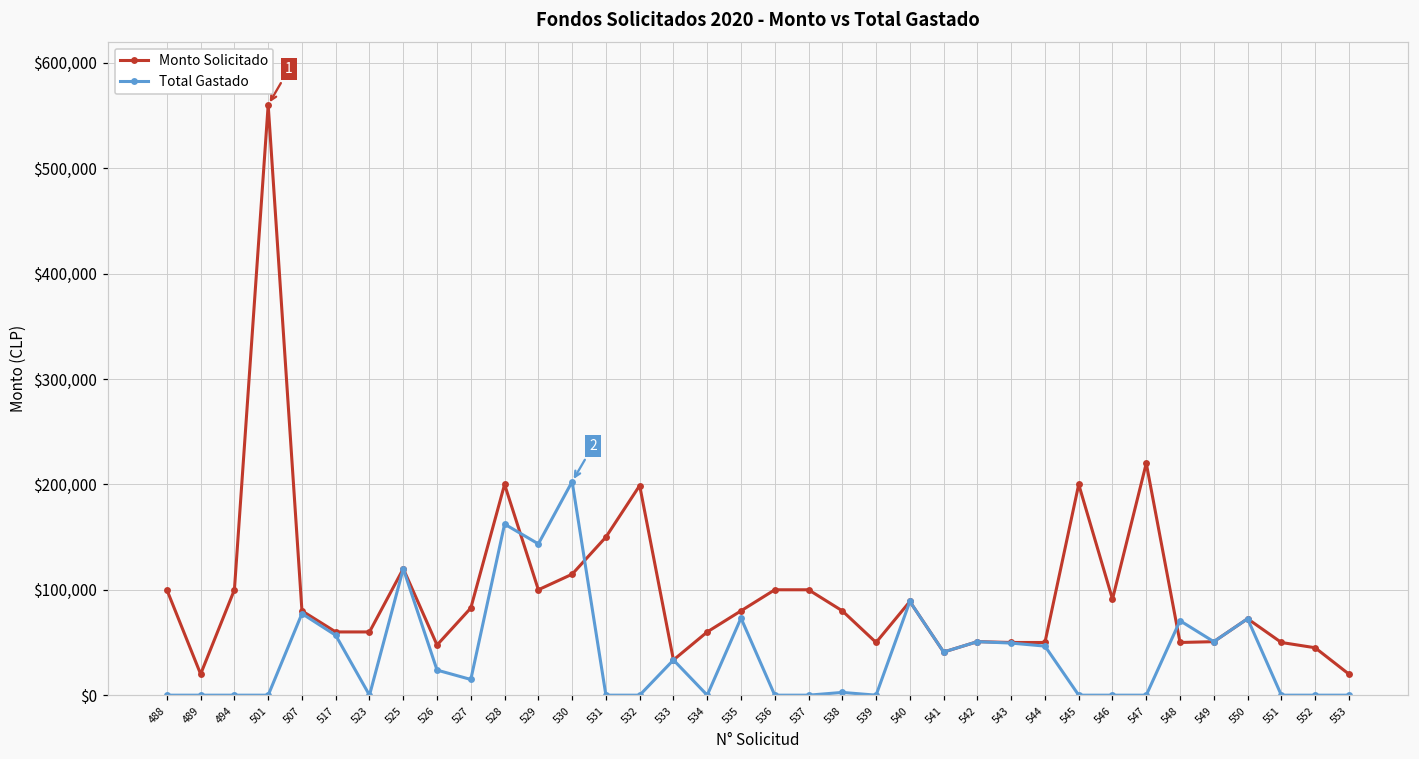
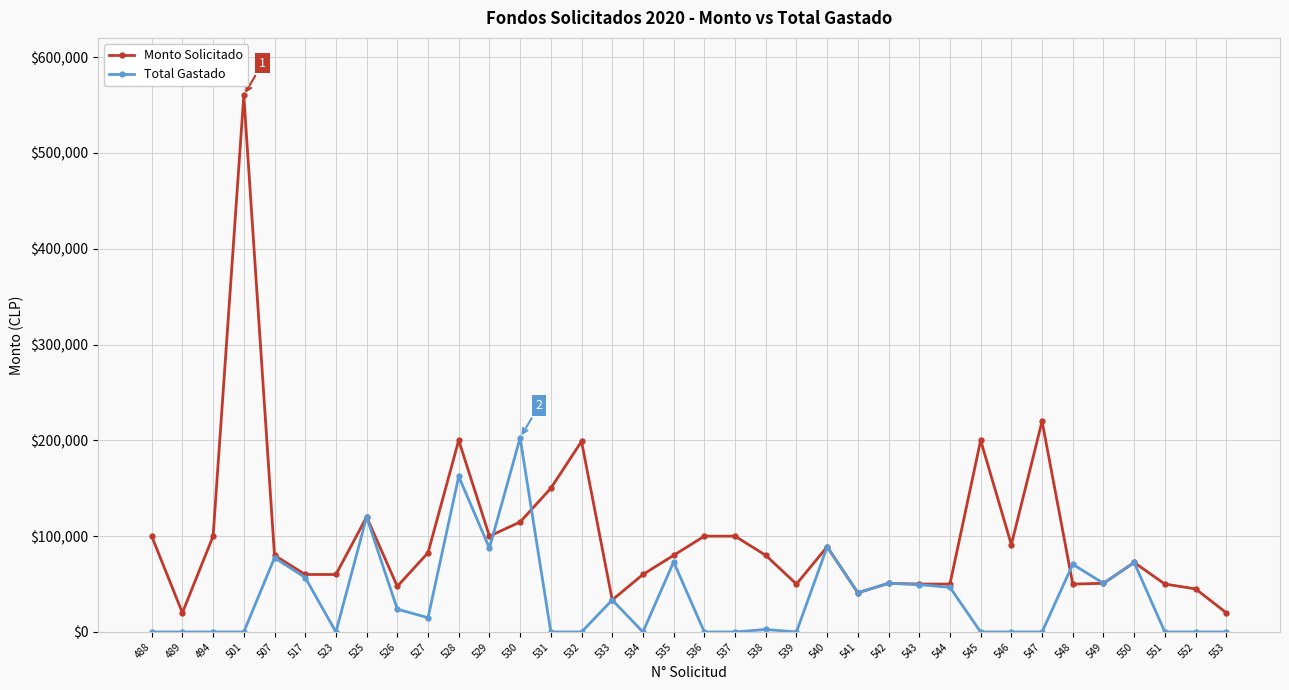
Total Gastado, 529: $140,000 -> $90,000
